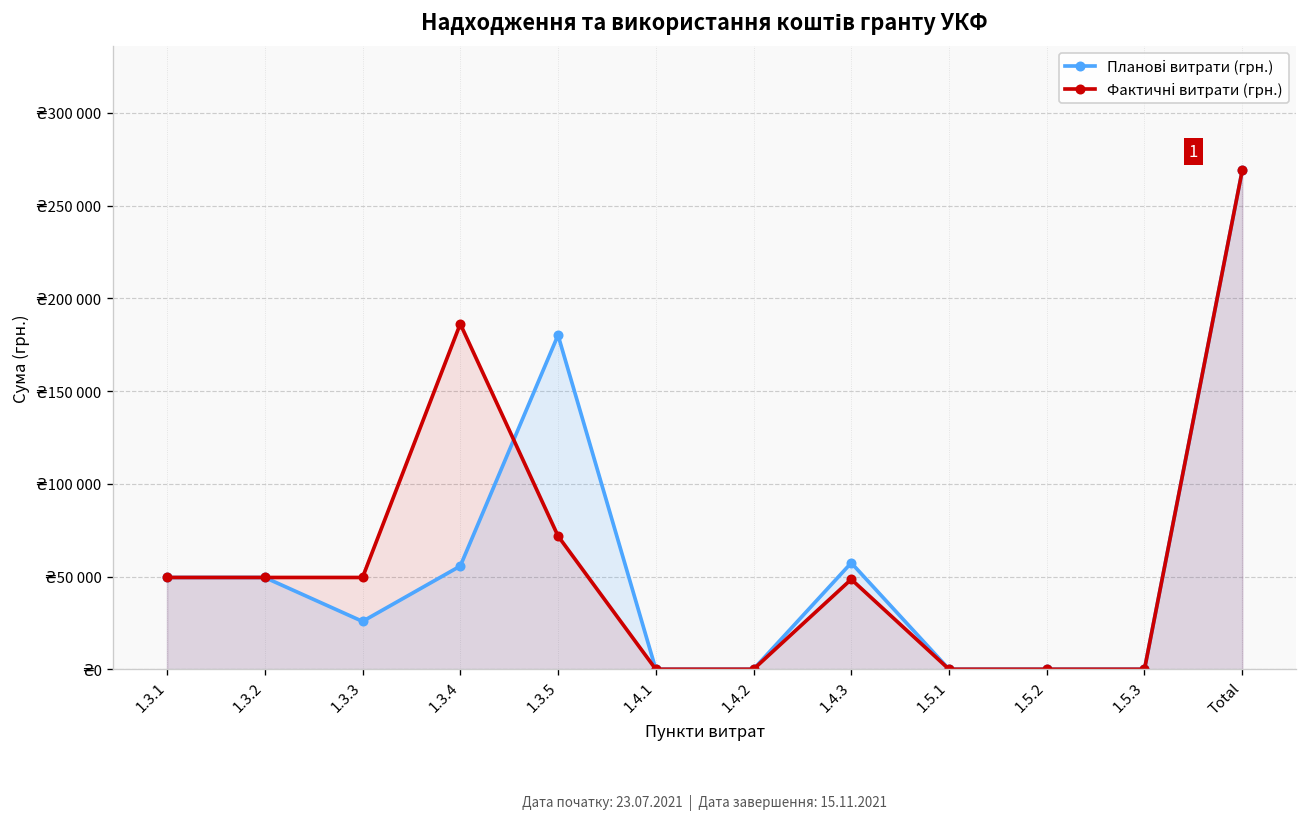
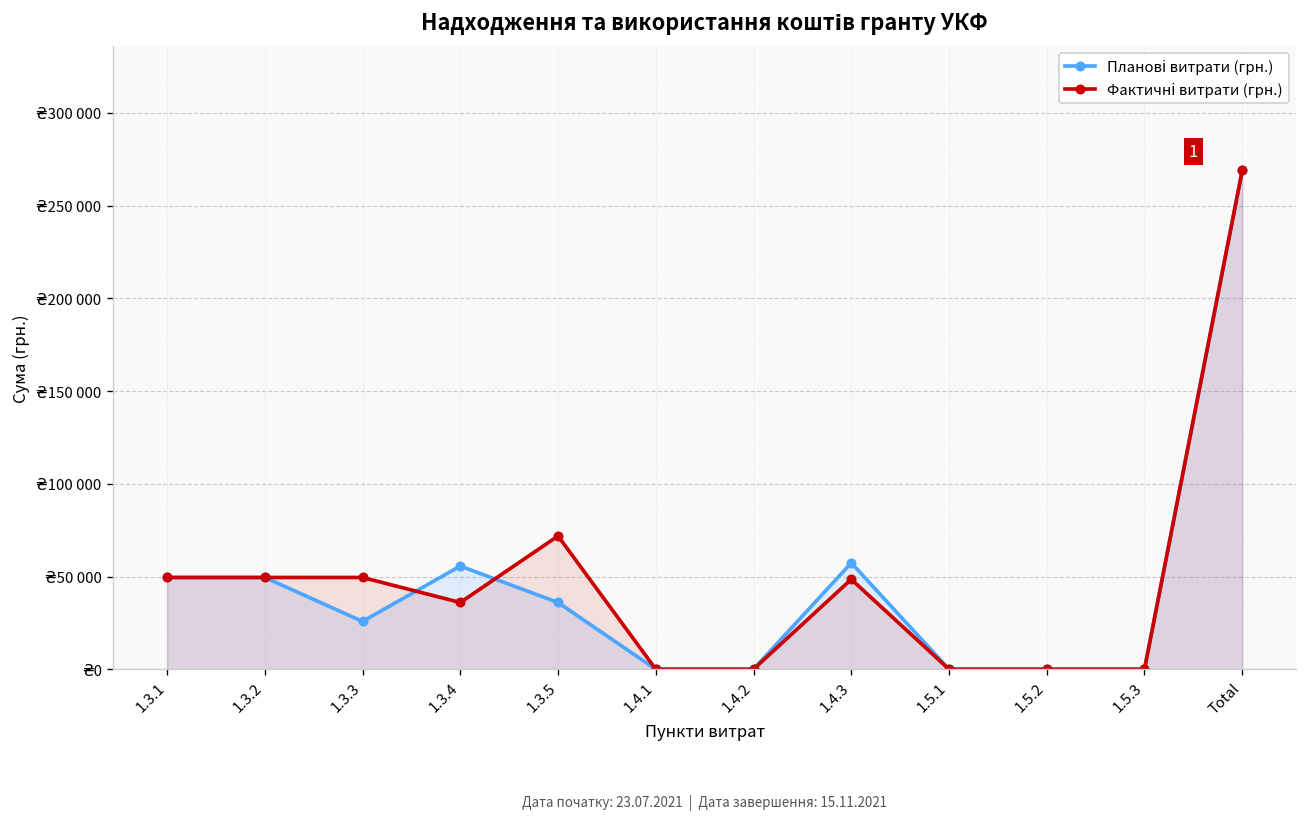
Фактичні витрати (грн.), 1.3.4: ₴186000 -> ₴36000
Планові витрати (грн.), 1.3.5: ₴180000 -> ₴36000
